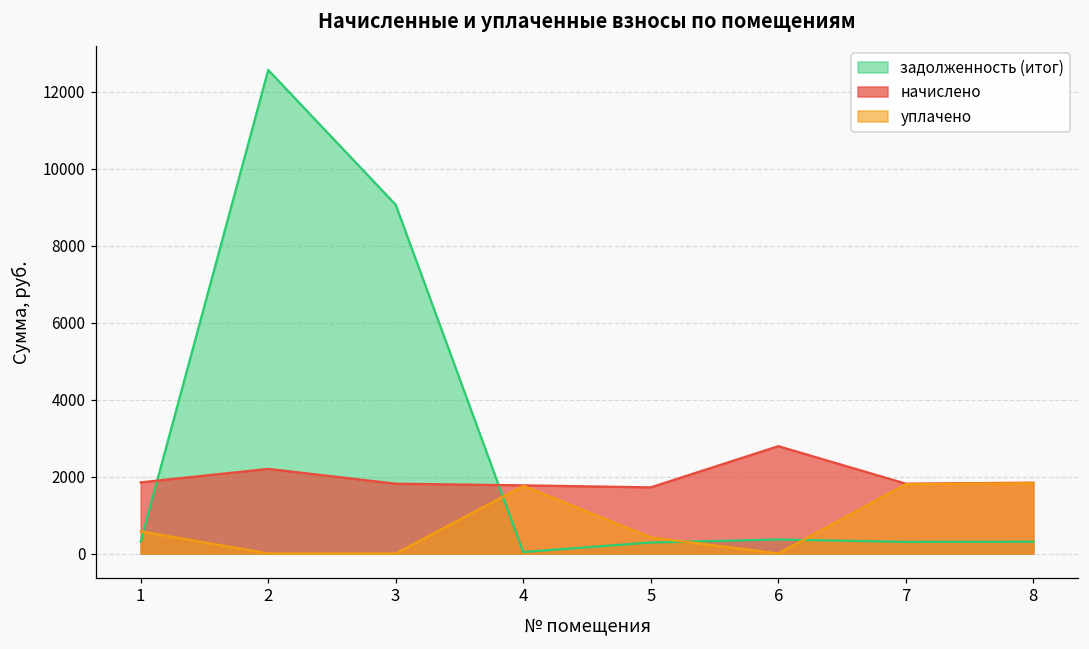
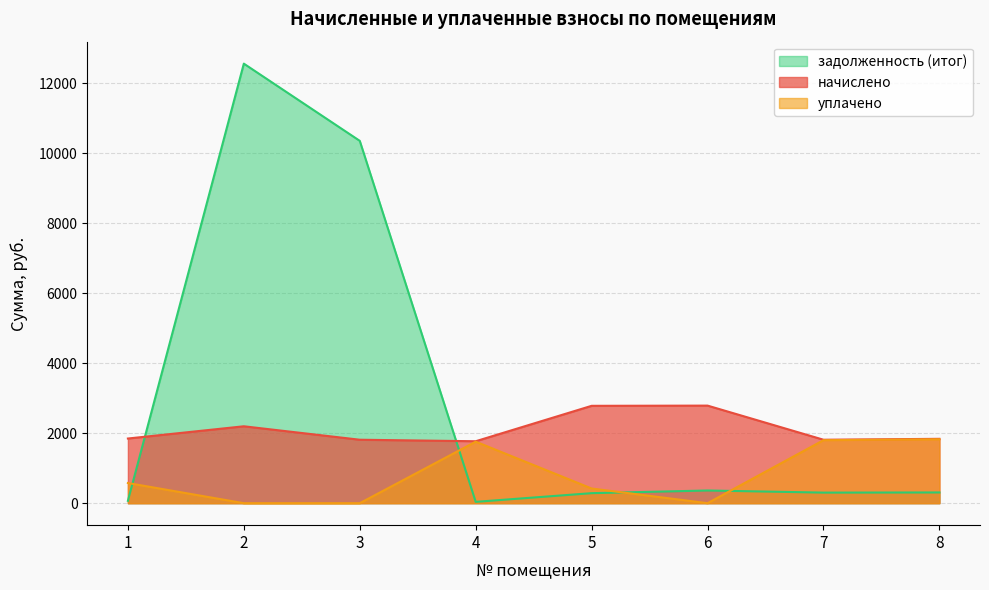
задолженность (итог), 1: 300 -> 100
задолженность (итог), 3: 9100 -> 10400
начислено, 5: 1700 -> 2800
